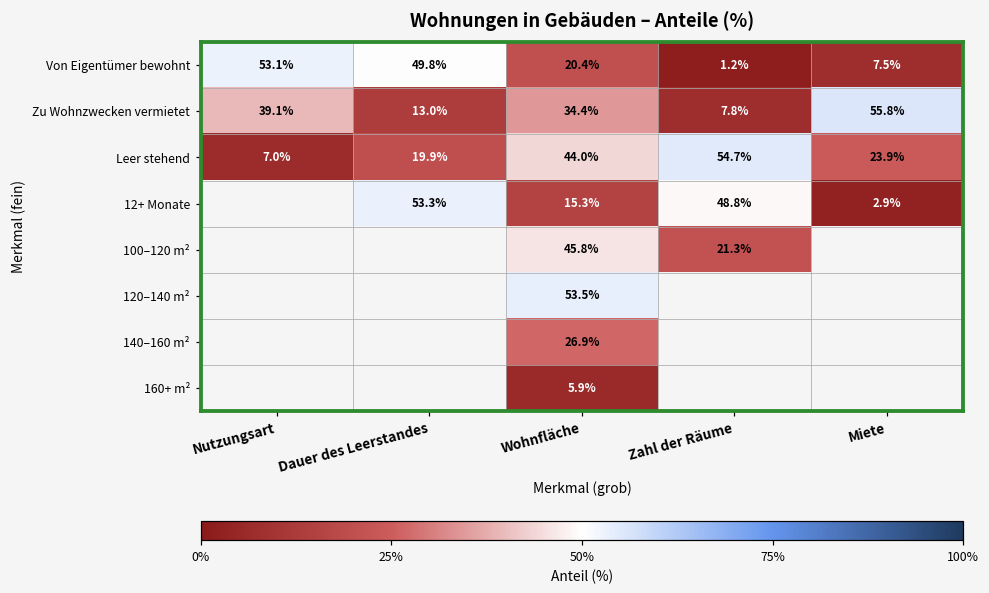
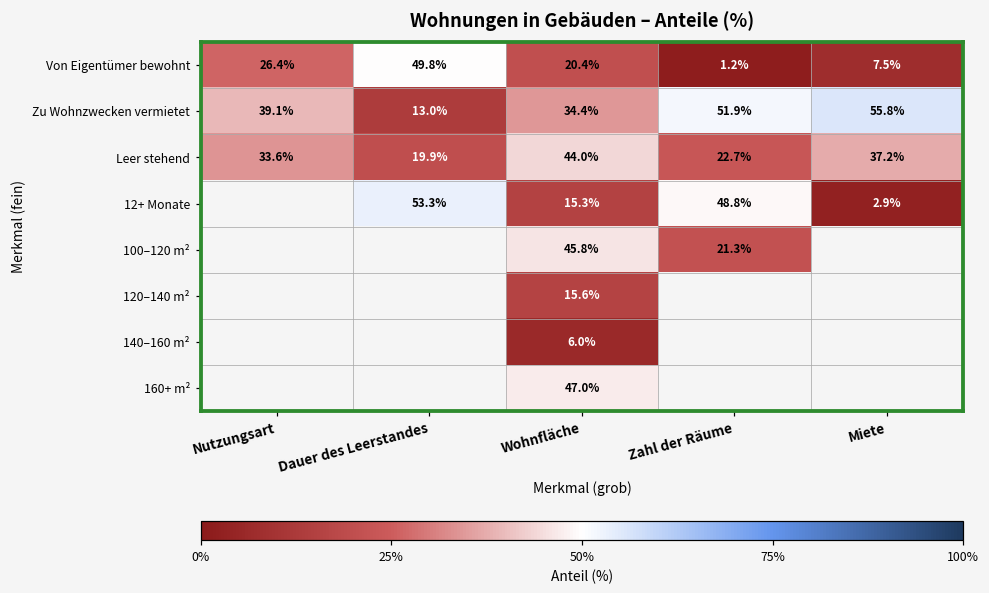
Von Eigentümer bewohnt, Nutzungsart: 53.1% -> 26.4%
Zu Wohnzwecken vermietet, Zahl der Räume: 7.8% -> 51.9%
Leer stehend, Nutzungsart: 7.0% -> 33.6%
Leer stehend, Zahl der Räume: 54.7% -> 22.7%
Leer stehend, Miete: 23.9% -> 37.2%
120–140 m², Wohnfläche: 53.5% -> 15.6%
140–160 m², Wohnfläche: 26.9% -> 6.0%
160+ m², Wohnfläche: 5.9% -> 47.0%
